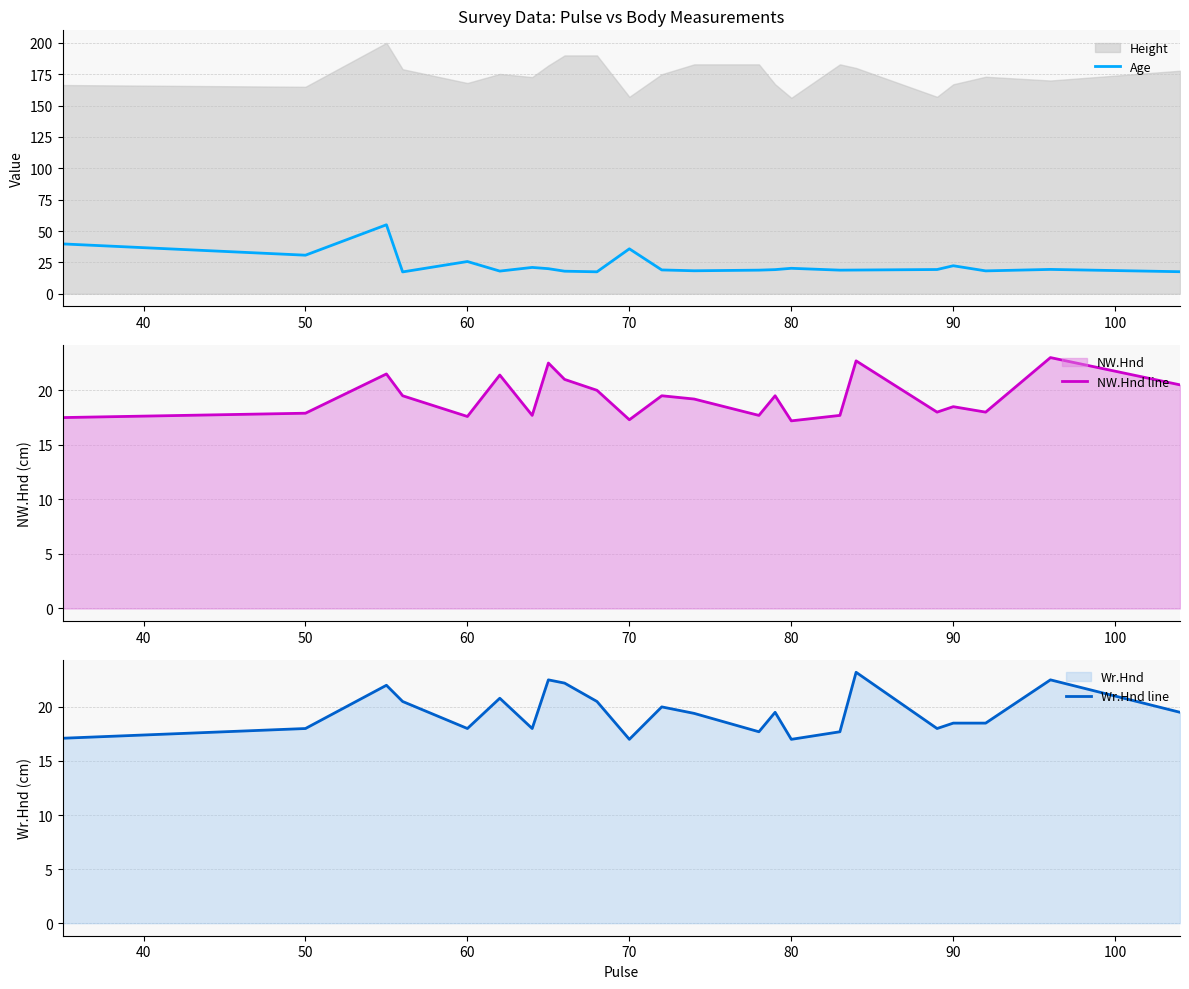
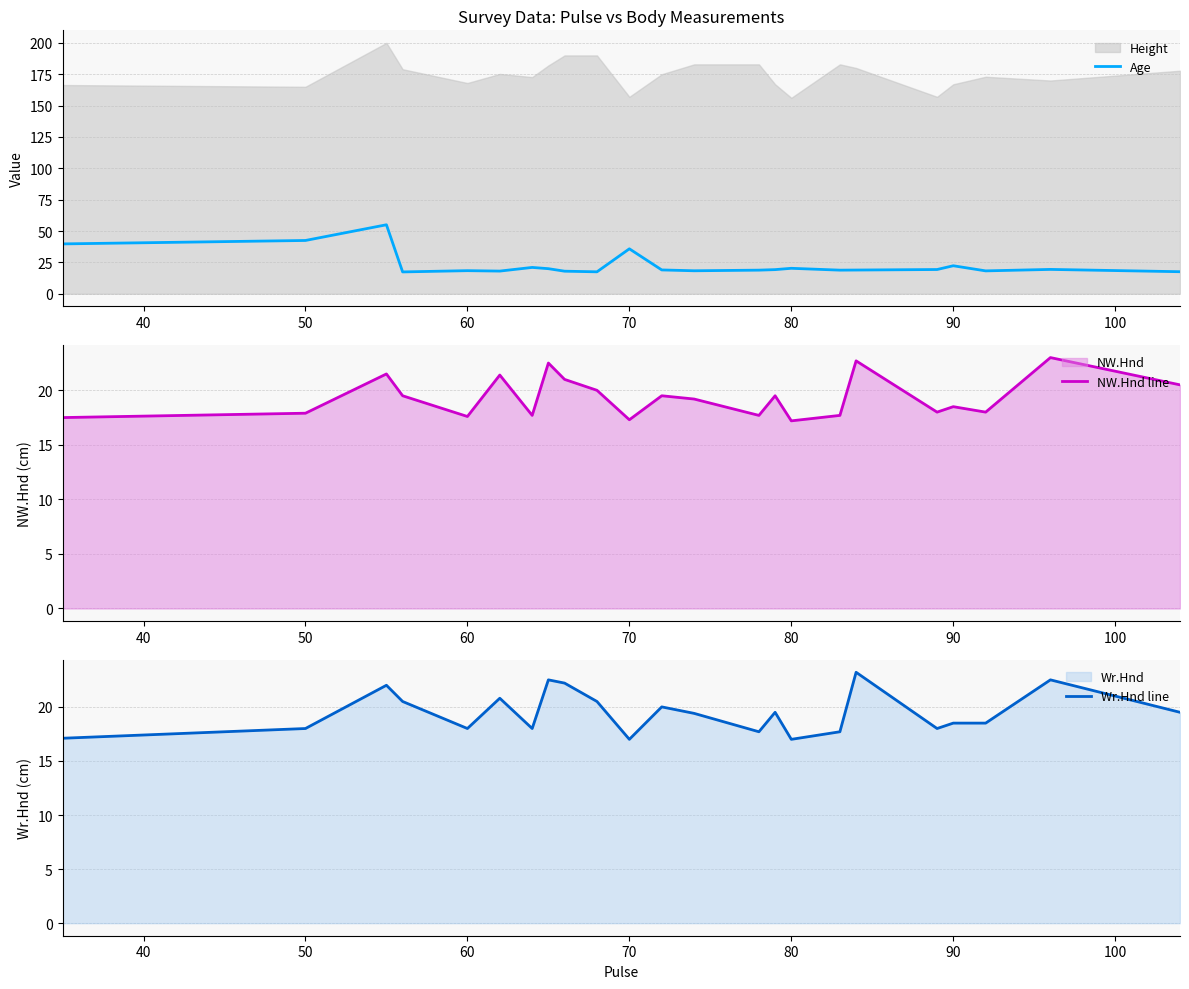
Survey Data: Pulse vs Body Measurements, Age, 50: 31 -> 42
Survey Data: Pulse vs Body Measurements, Age, 60: 26 -> 18
